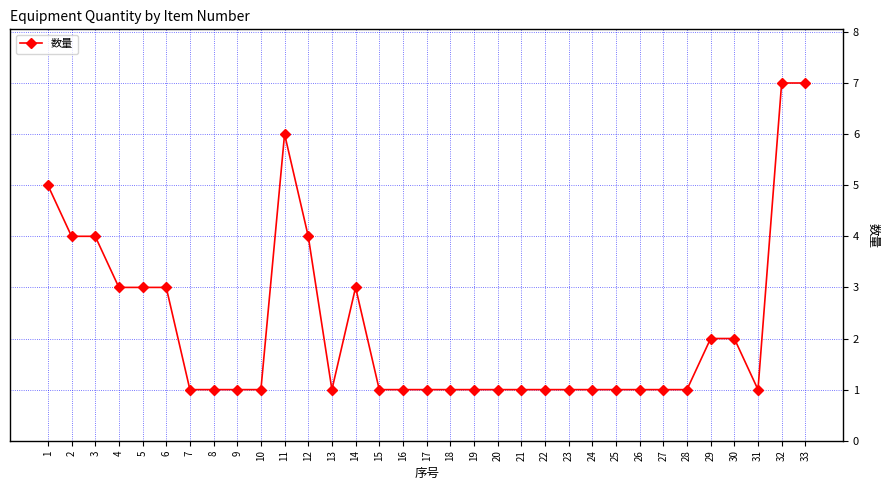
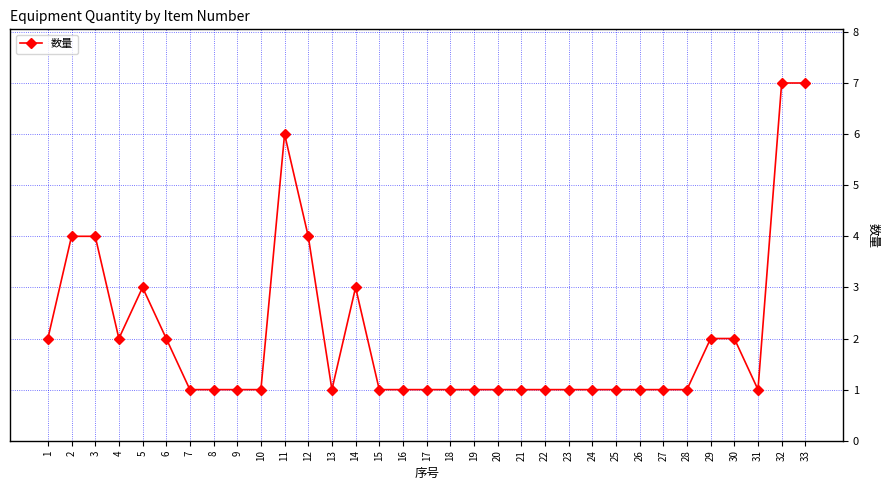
1: 5 -> 2
4: 3 -> 2
6: 3 -> 2
